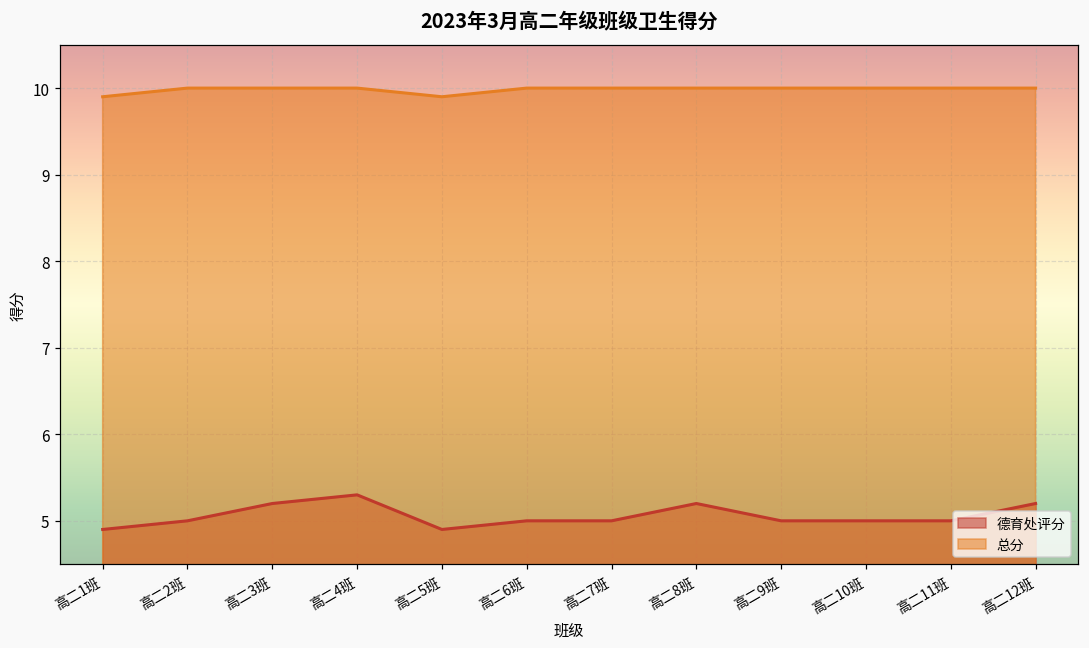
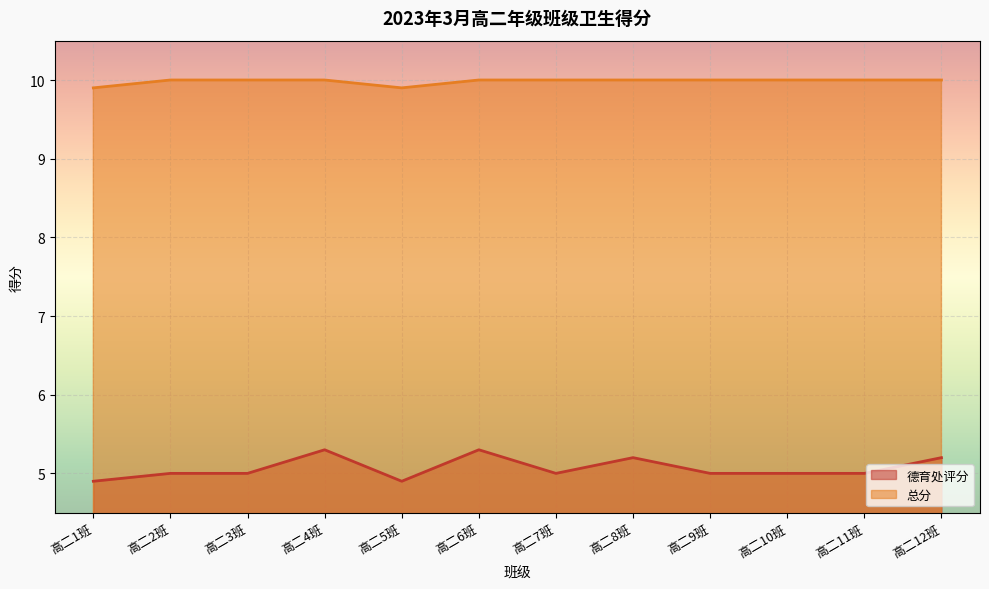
德育处评分, 高二3班: 5.2 -> 5.0
德育处评分, 高二6班: 5.0 -> 5.3
